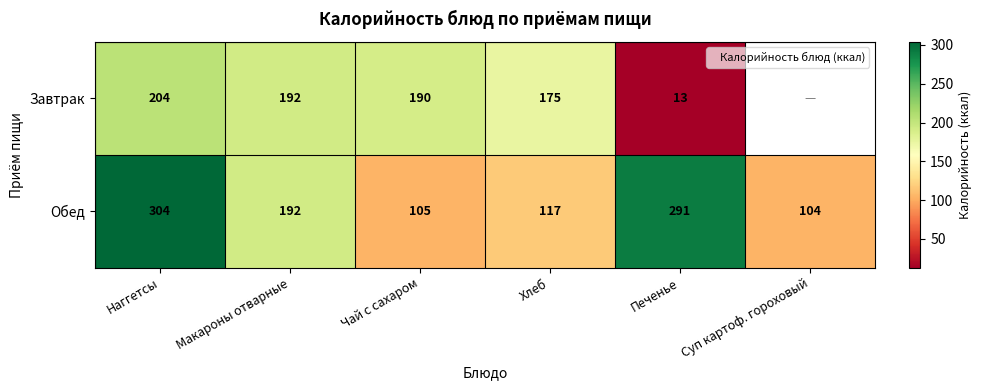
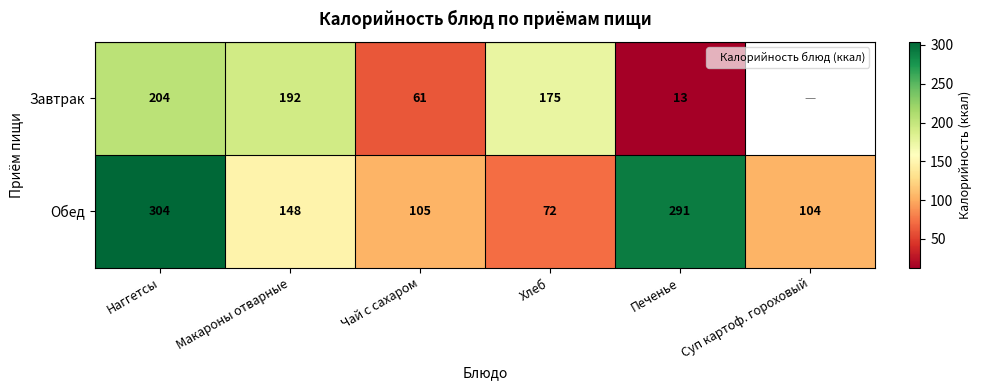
Завтрак, Чай с сахаром: 190 -> 61
Обед, Макароны отварные: 192 -> 148
Обед, Хлеб: 117 -> 72
